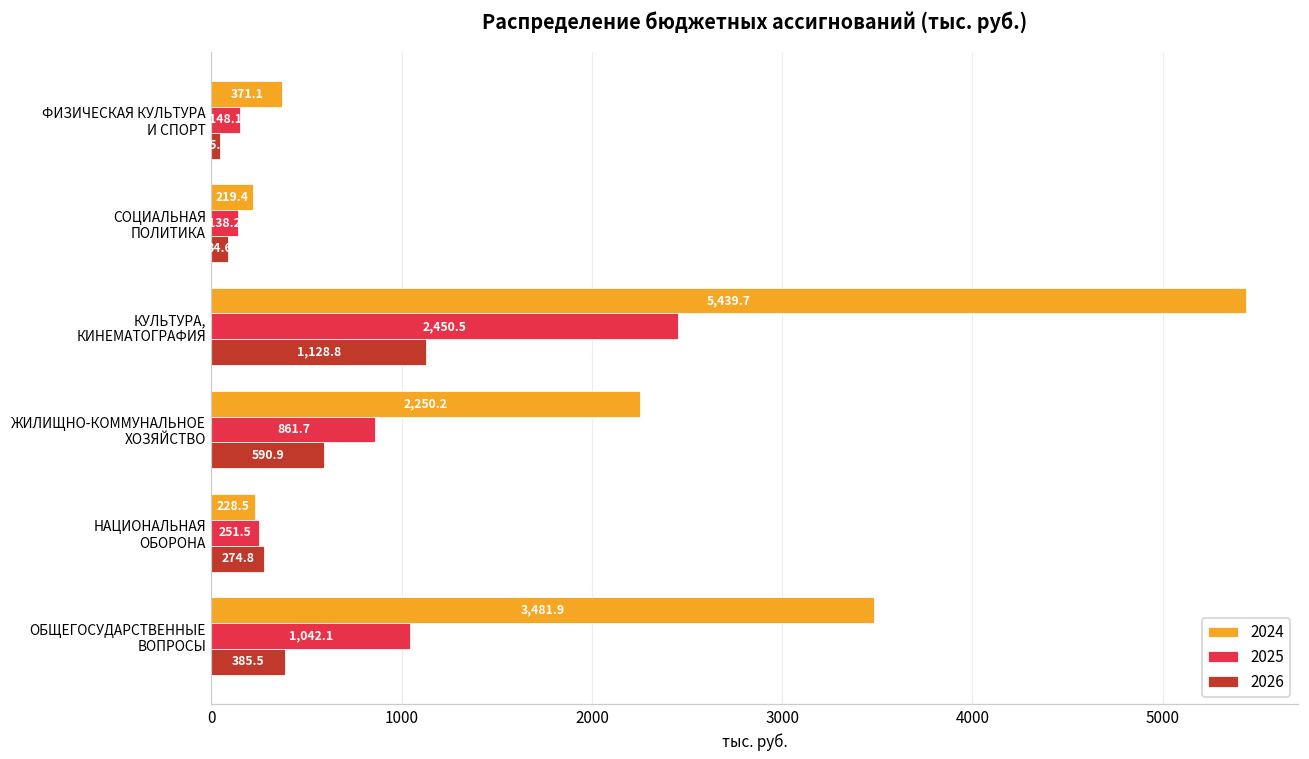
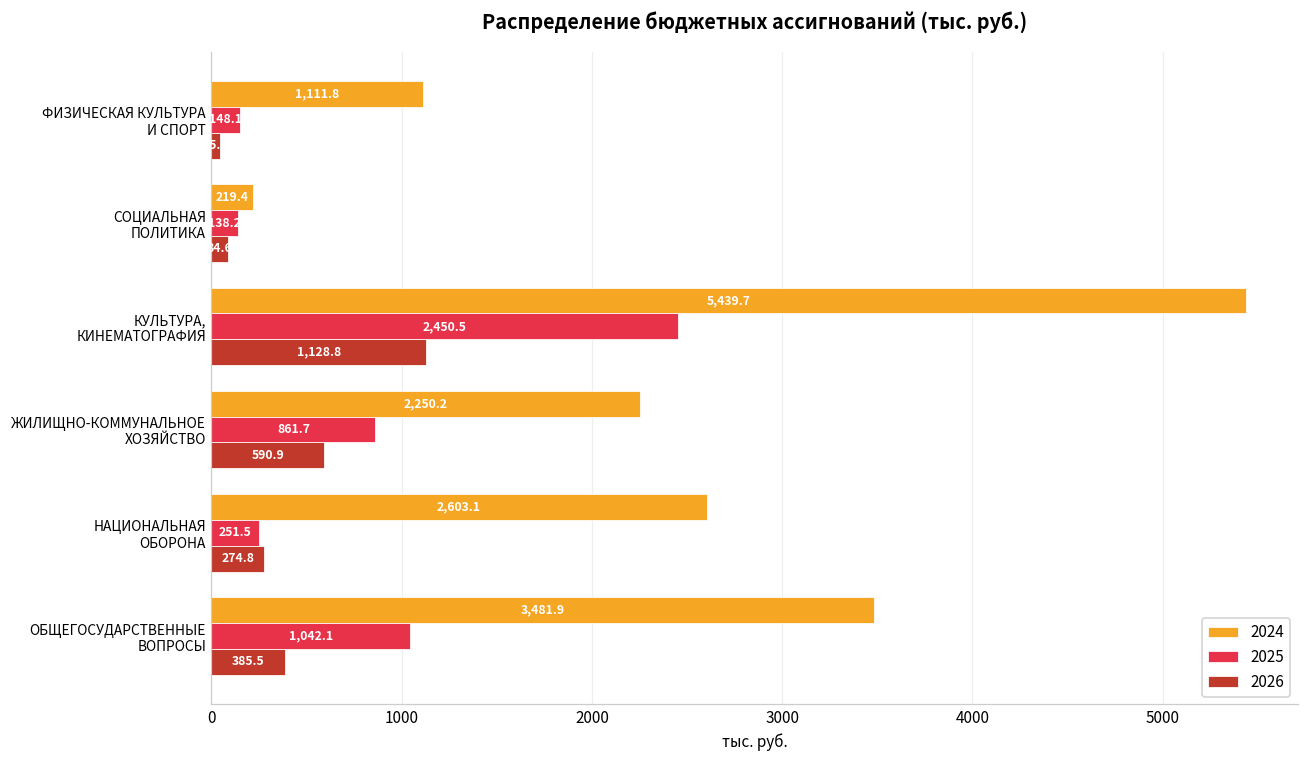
2024, ФИЗИЧЕСКАЯ КУЛЬТУРА И СПОРТ: 371.1 -> 1,111.8
2024, НАЦИОНАЛЬНАЯ ОБОРОНА: 228.5 -> 2,603.1
